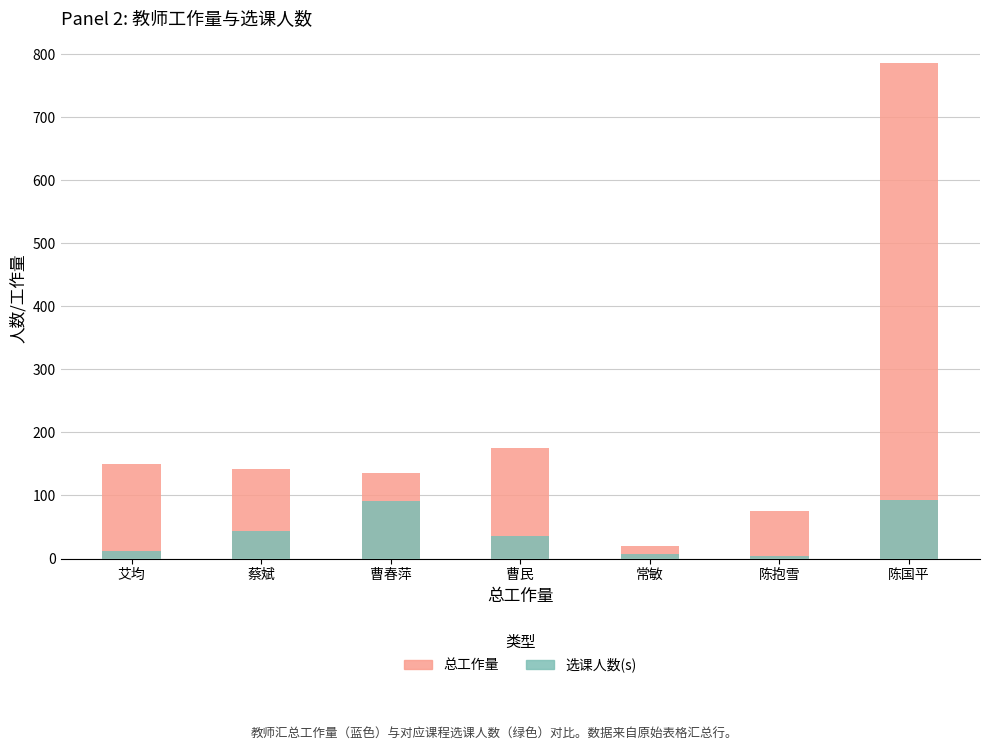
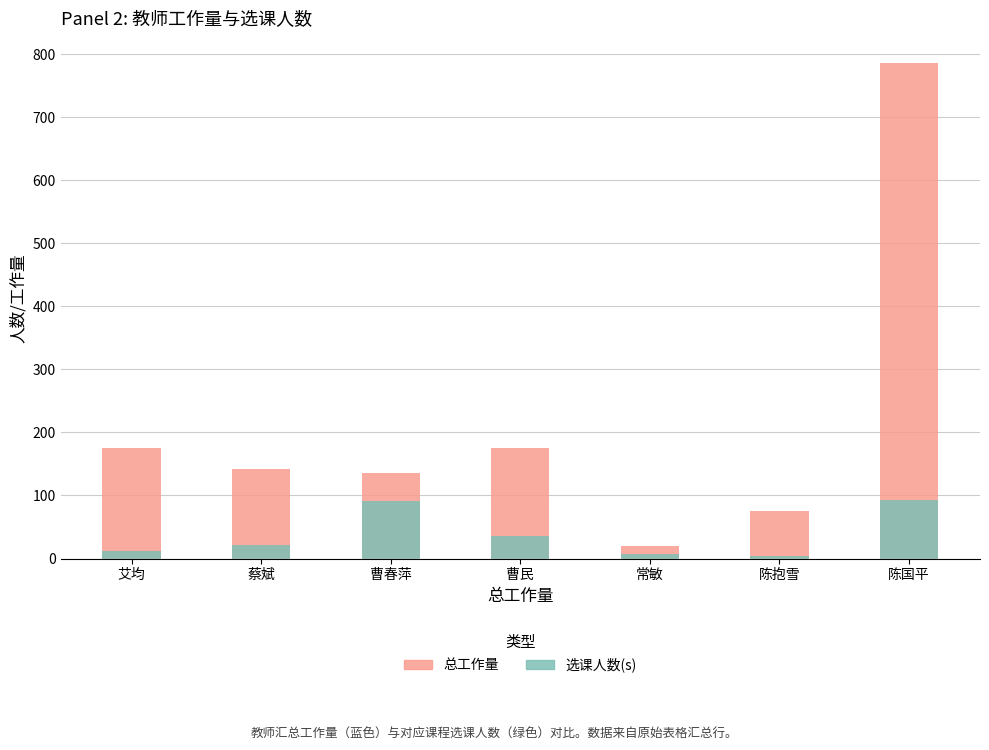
总工作量, 艾均: 150 -> 180
选课人数(s), 蔡斌: 40 -> 20
